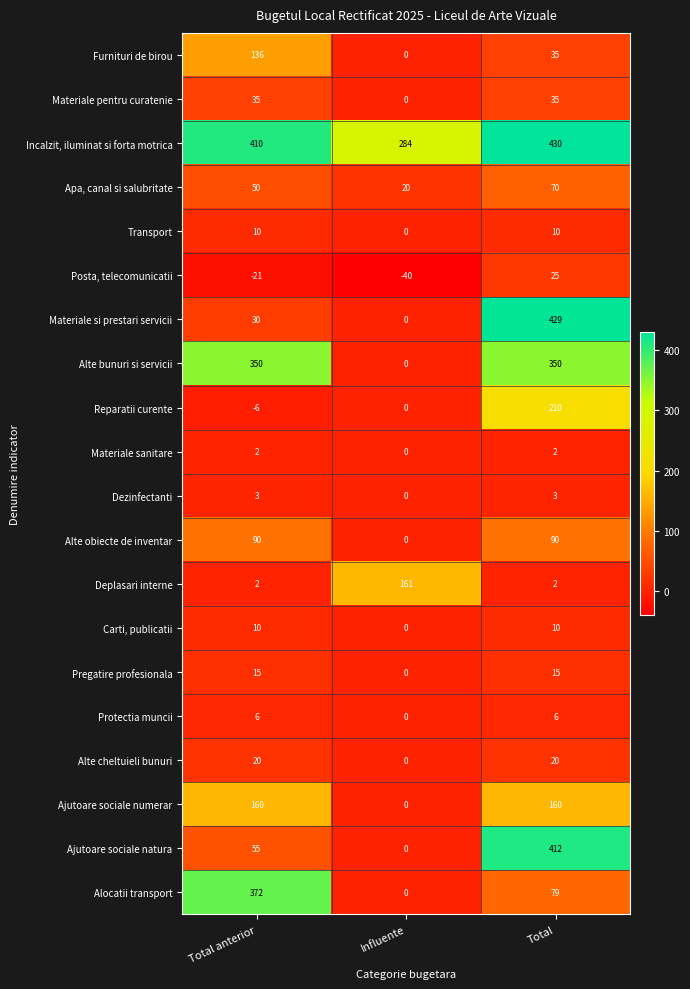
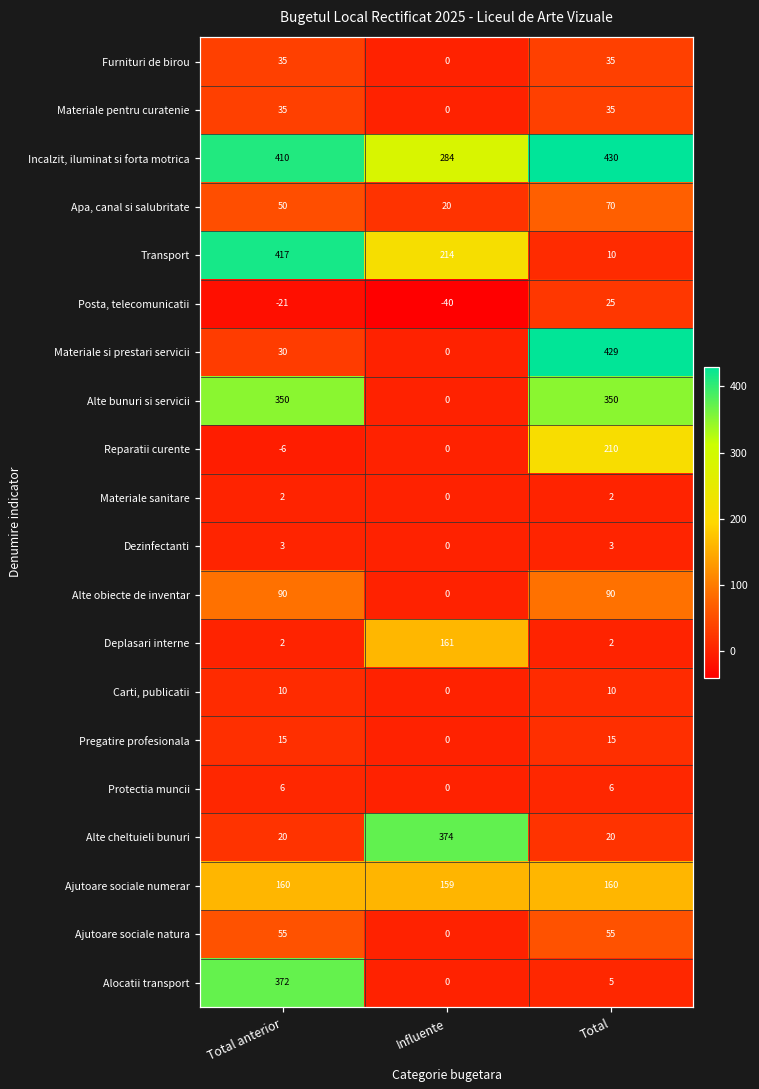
Furnituri de birou, Total anterior: 136 -> 35
Transport, Total anterior: 10 -> 417
Transport, Influente: 0 -> 214
Alte cheltuieli bunuri, Influente: 0 -> 374
Ajutoare sociale numerar, Influente: 0 -> 159
Ajutoare sociale natura, Total: 412 -> 55
Alocatii transport, Total: 79 -> 5
